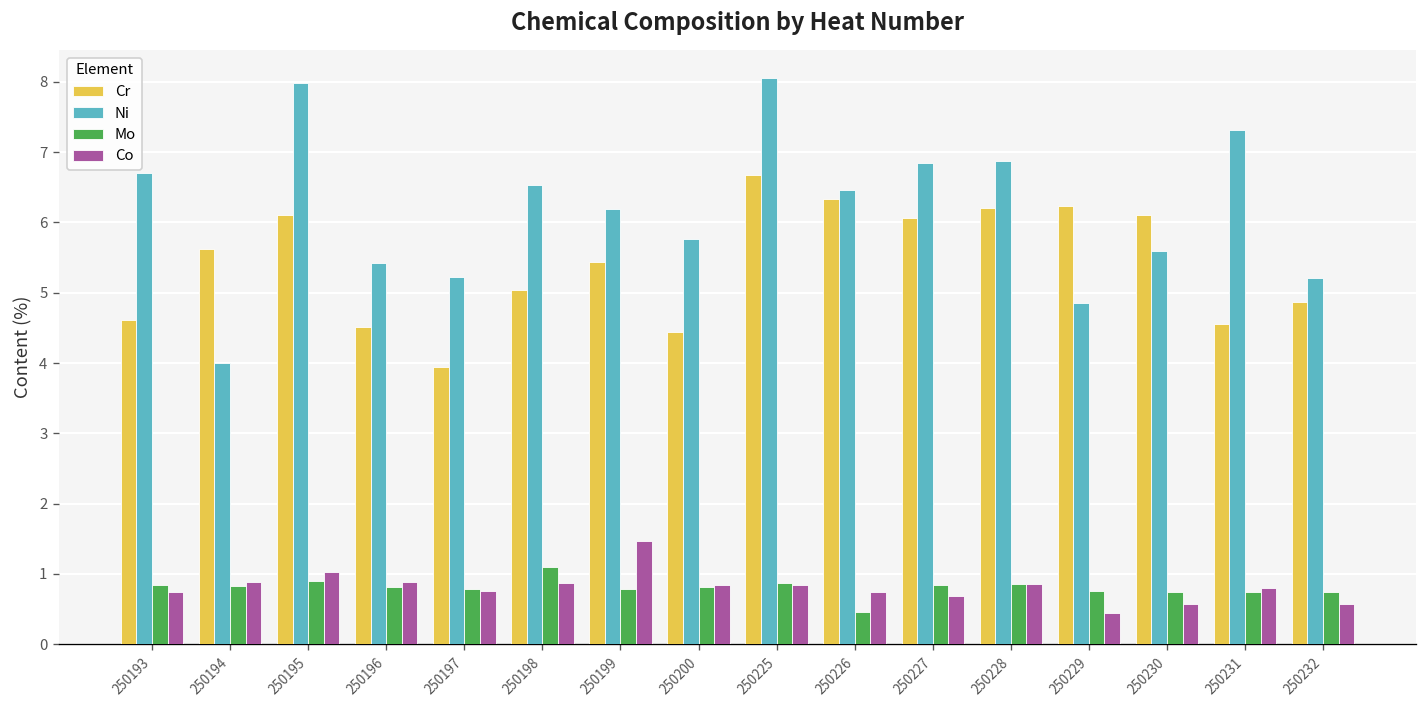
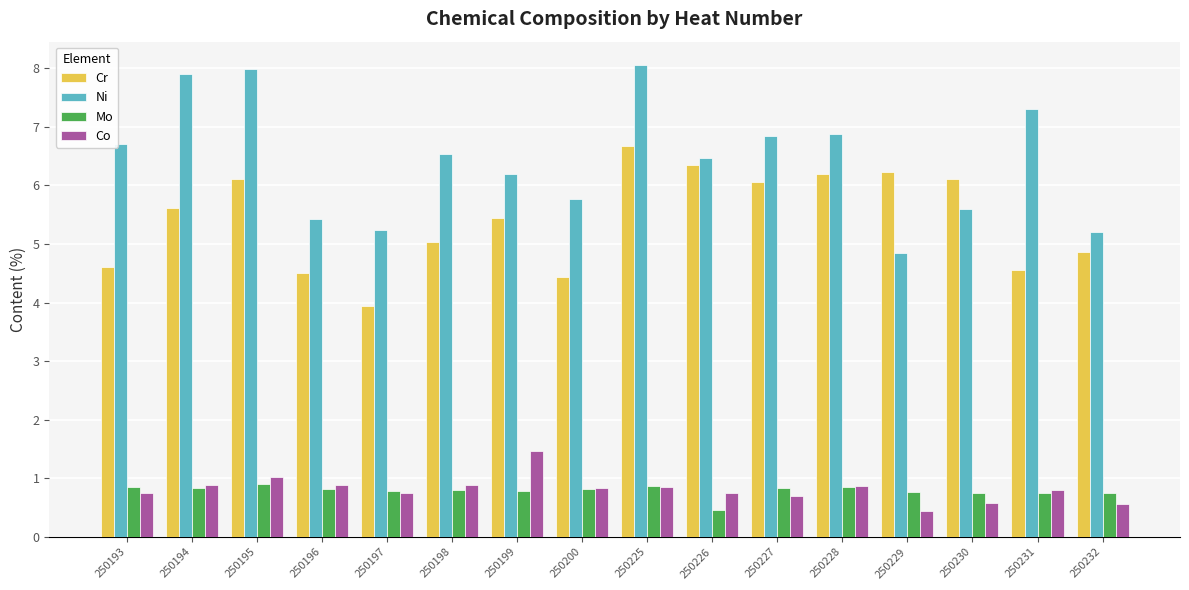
Ni, 250194: 4.0 -> 7.9
Mo, 250198: 1.1 -> 0.8
